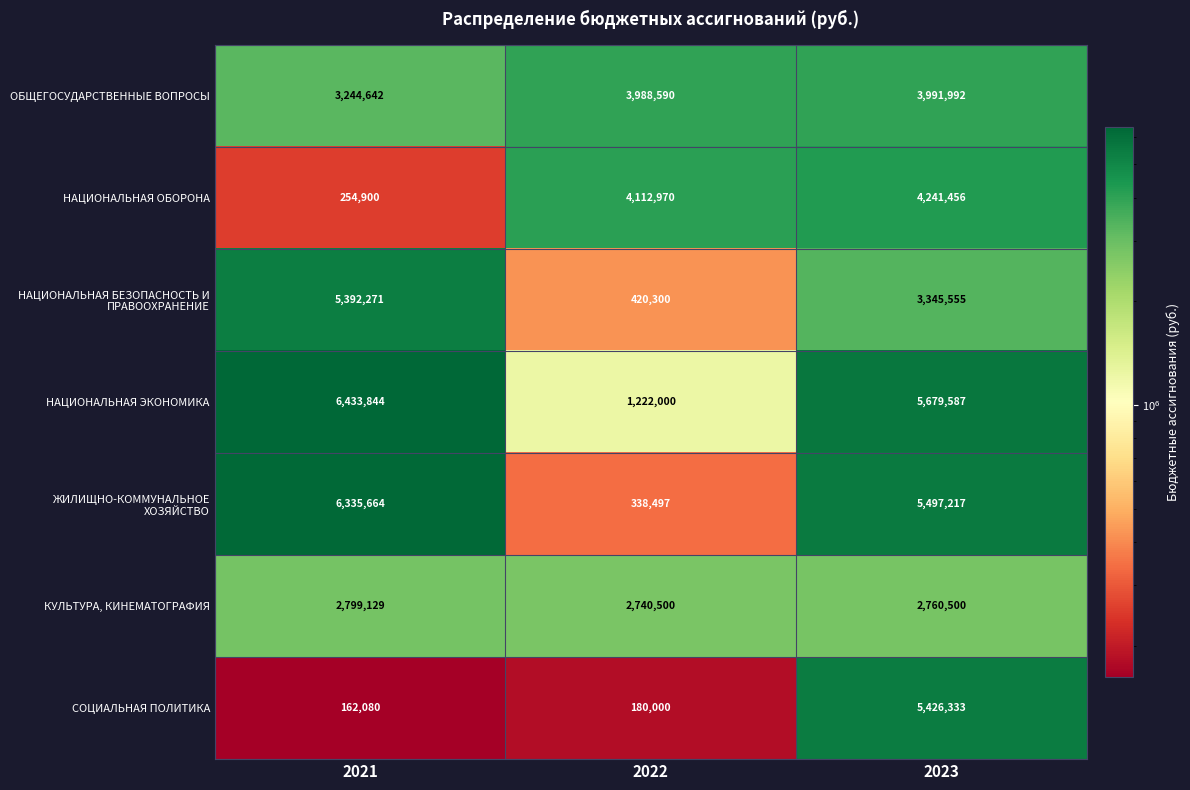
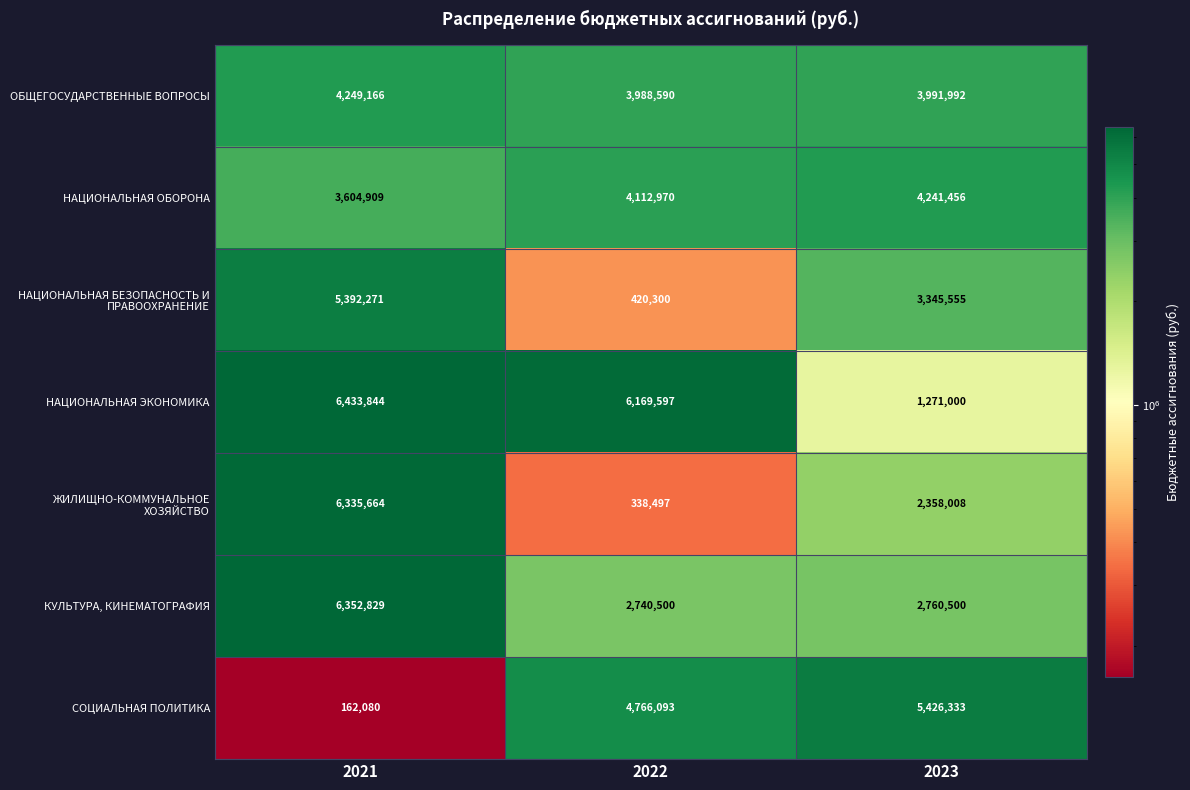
ОБЩЕГОСУДАРСТВЕННЫЕ ВОПРОСЫ, 2021: 3,244,642 -> 4,249,166
НАЦИОНАЛЬНАЯ ОБОРОНА, 2021: 254,900 -> 3,604,909
НАЦИОНАЛЬНАЯ ЭКОНОМИКА, 2022: 1,222,000 -> 6,169,597
НАЦИОНАЛЬНАЯ ЭКОНОМИКА, 2023: 5,679,587 -> 1,271,000
ЖИЛИЩНО-КОММУНАЛЬНОЕ ХОЗЯЙСТВО, 2023: 5,497,217 -> 2,358,008
КУЛЬТУРА, КИНЕМАТОГРАФИЯ, 2021: 2,799,129 -> 6,352,829
СОЦИАЛЬНАЯ ПОЛИТИКА, 2022: 180,000 -> 4,766,093
